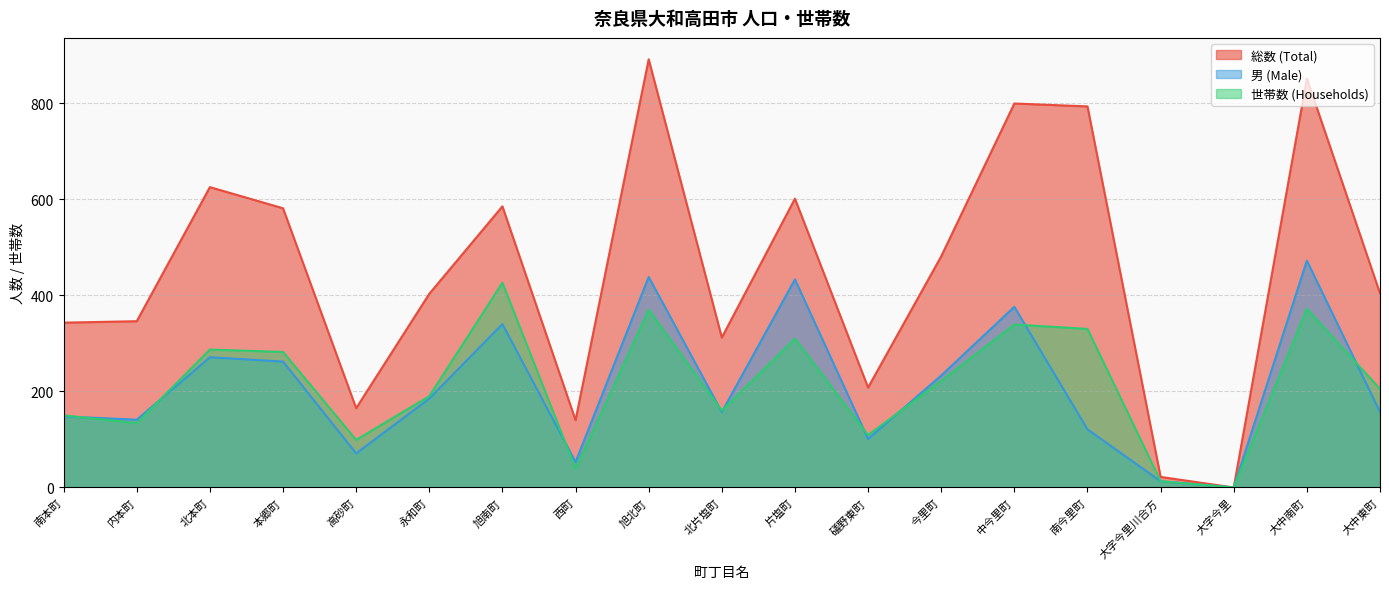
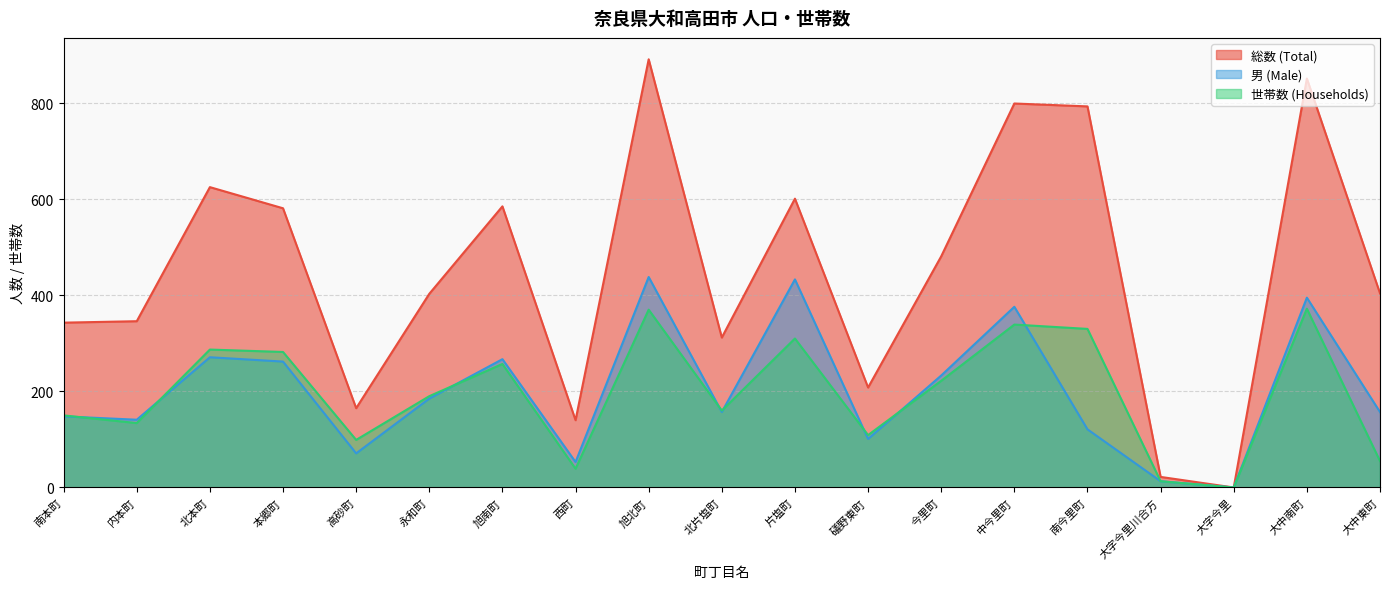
男 (Male), 旭南町: 340 -> 270
世帯数 (Households), 旭南町: 430 -> 260
男 (Male), 大中南町: 470 -> 400
世帯数 (Households), 大中東町: 210 -> 60
